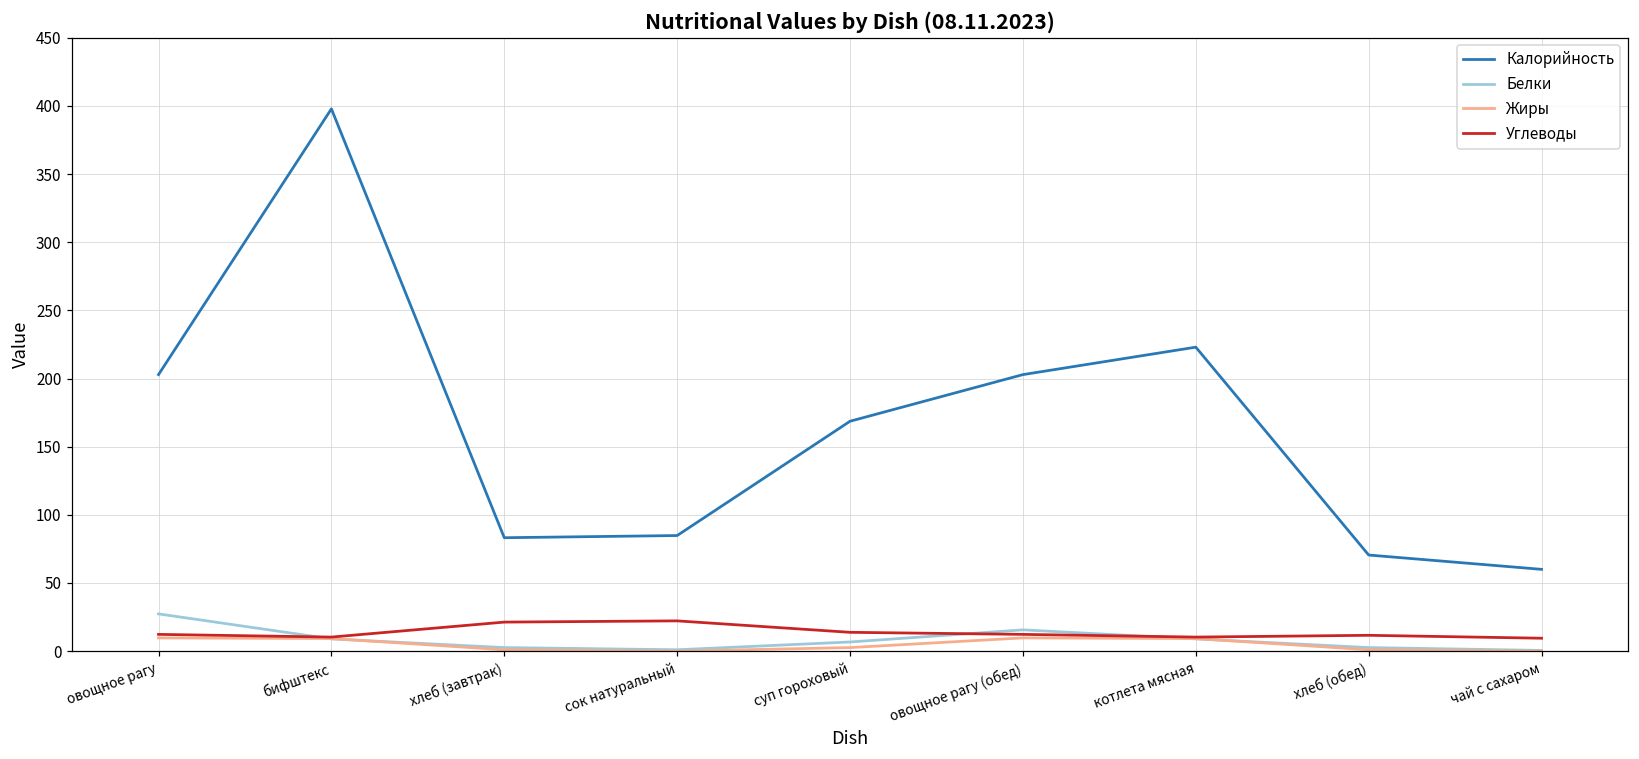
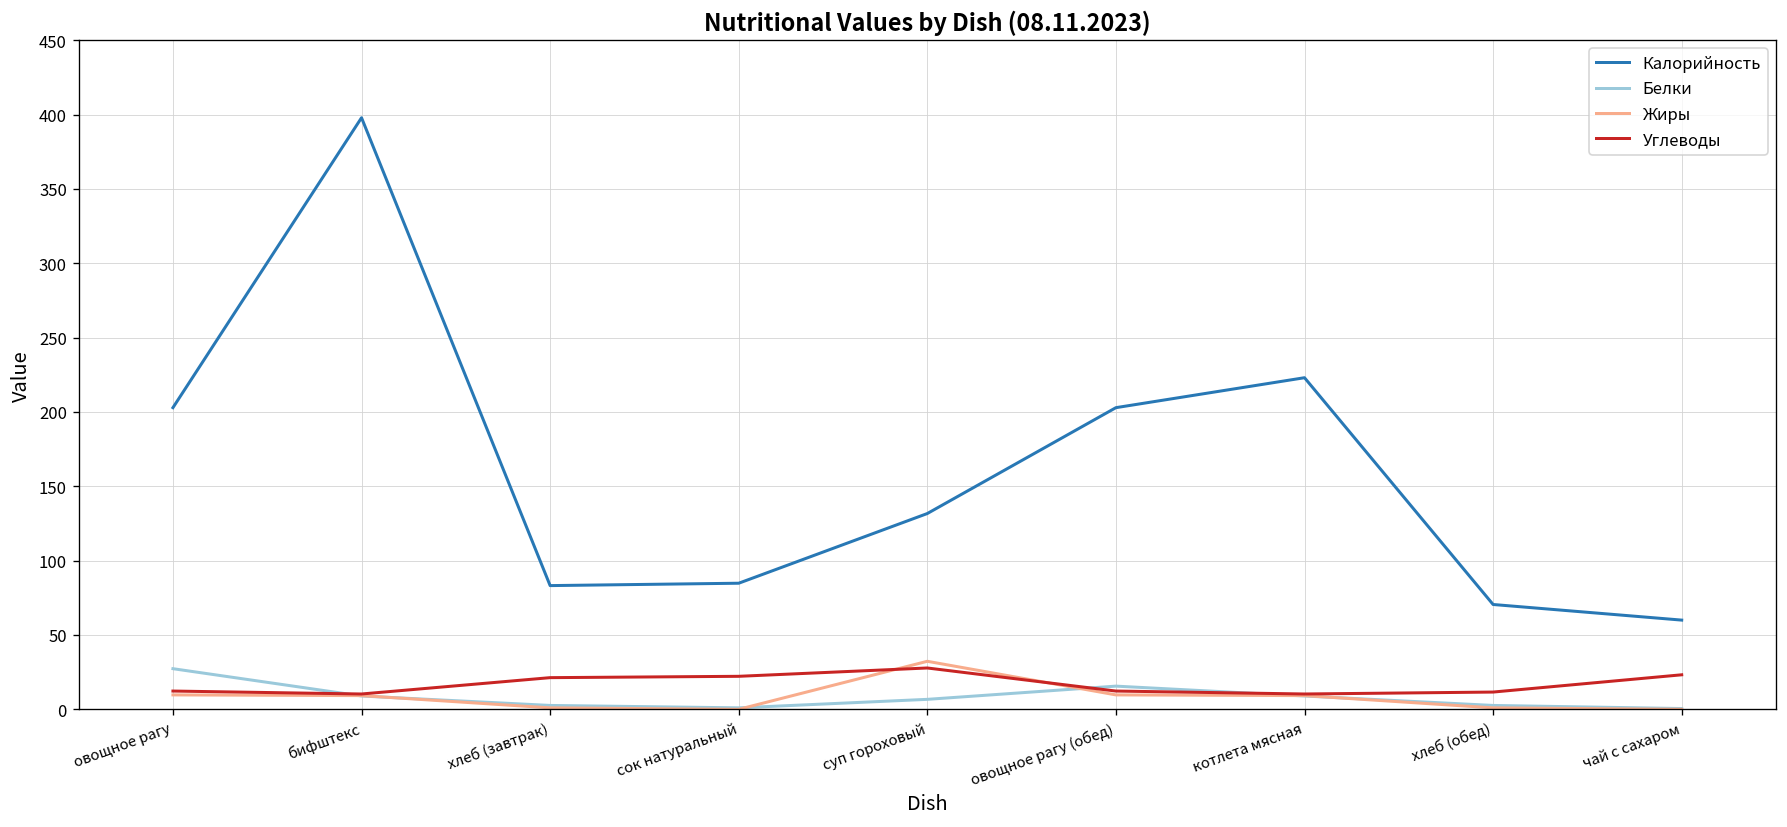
Калорийность, суп гороховый: 169 -> 132
Жиры, суп гороховый: 3 -> 32
Углеводы, суп гороховый: 14 -> 28
Углеводы, чай с сахаром: 9 -> 23
